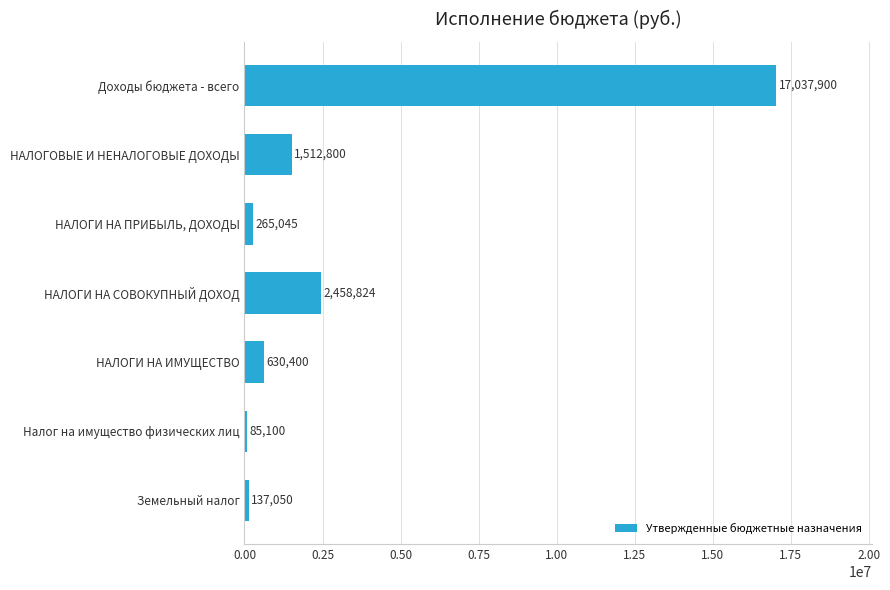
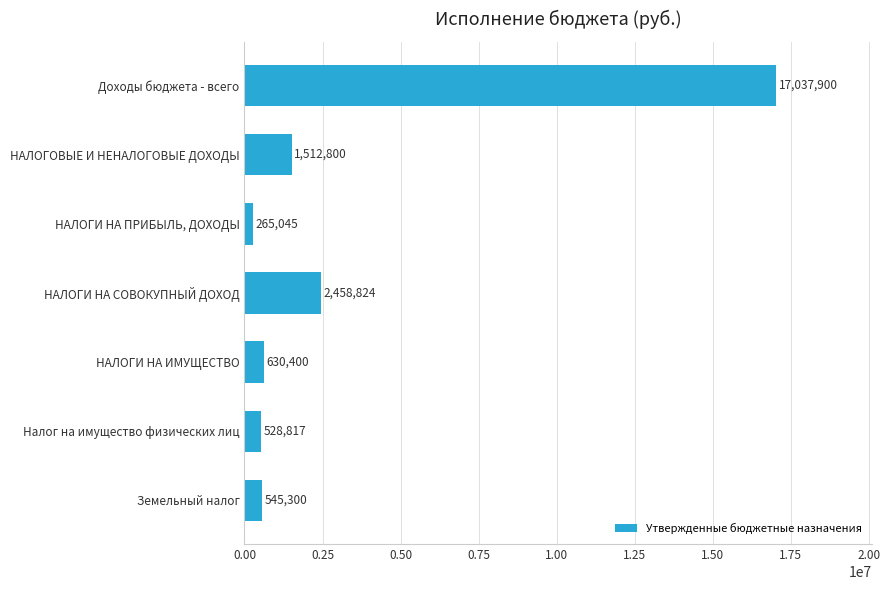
Налог на имущество физических лиц: 85,100 -> 528,817
Земельный налог: 137,050 -> 545,300
